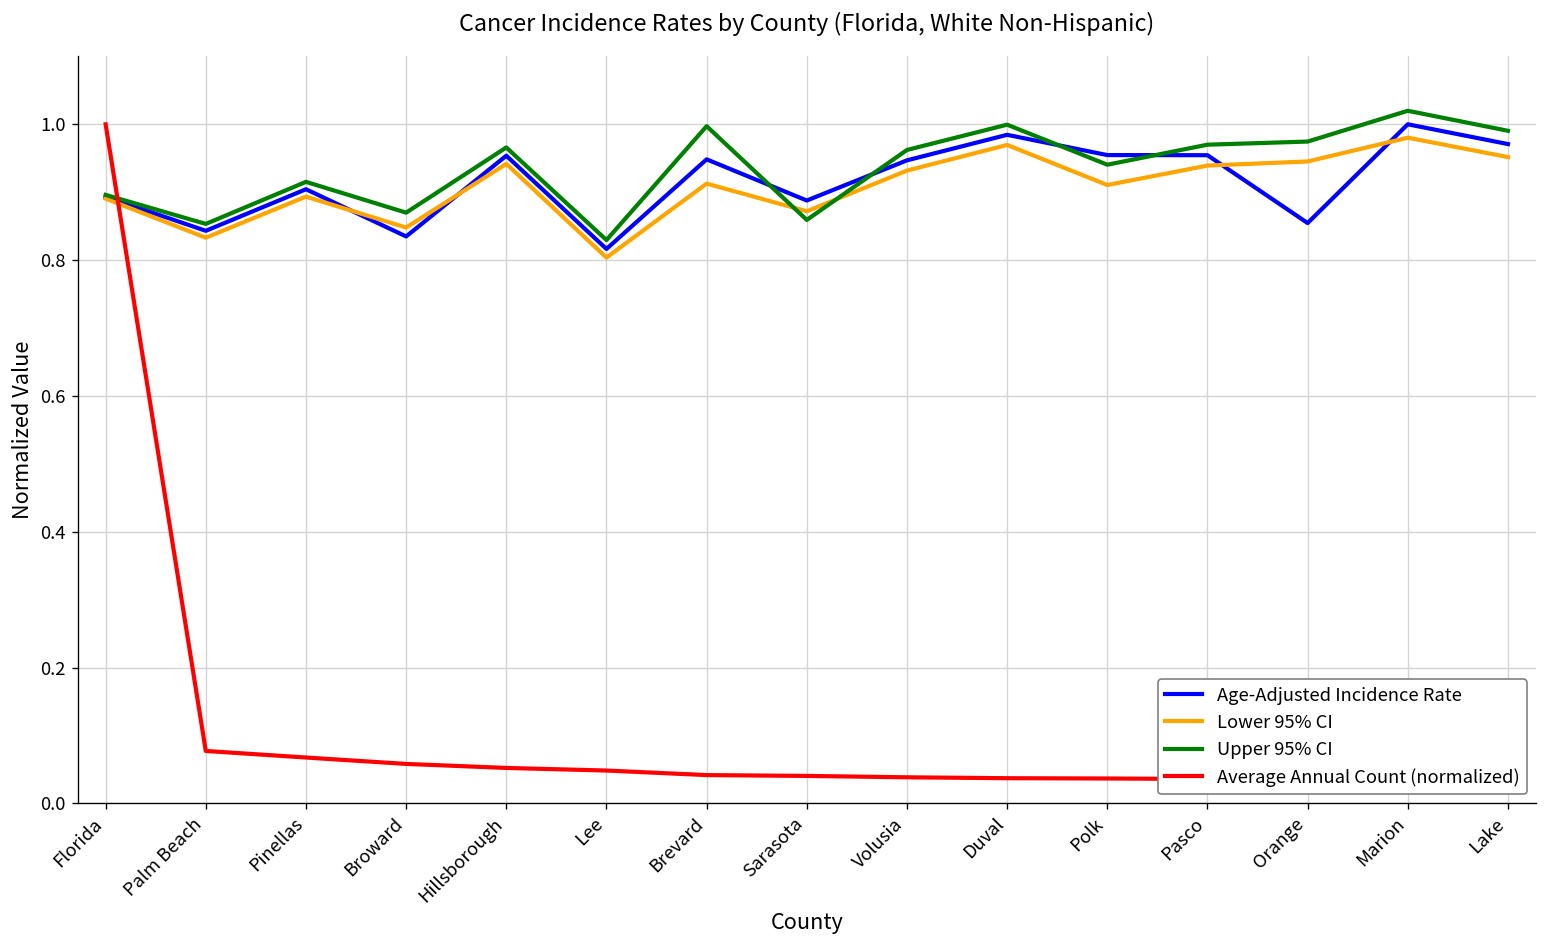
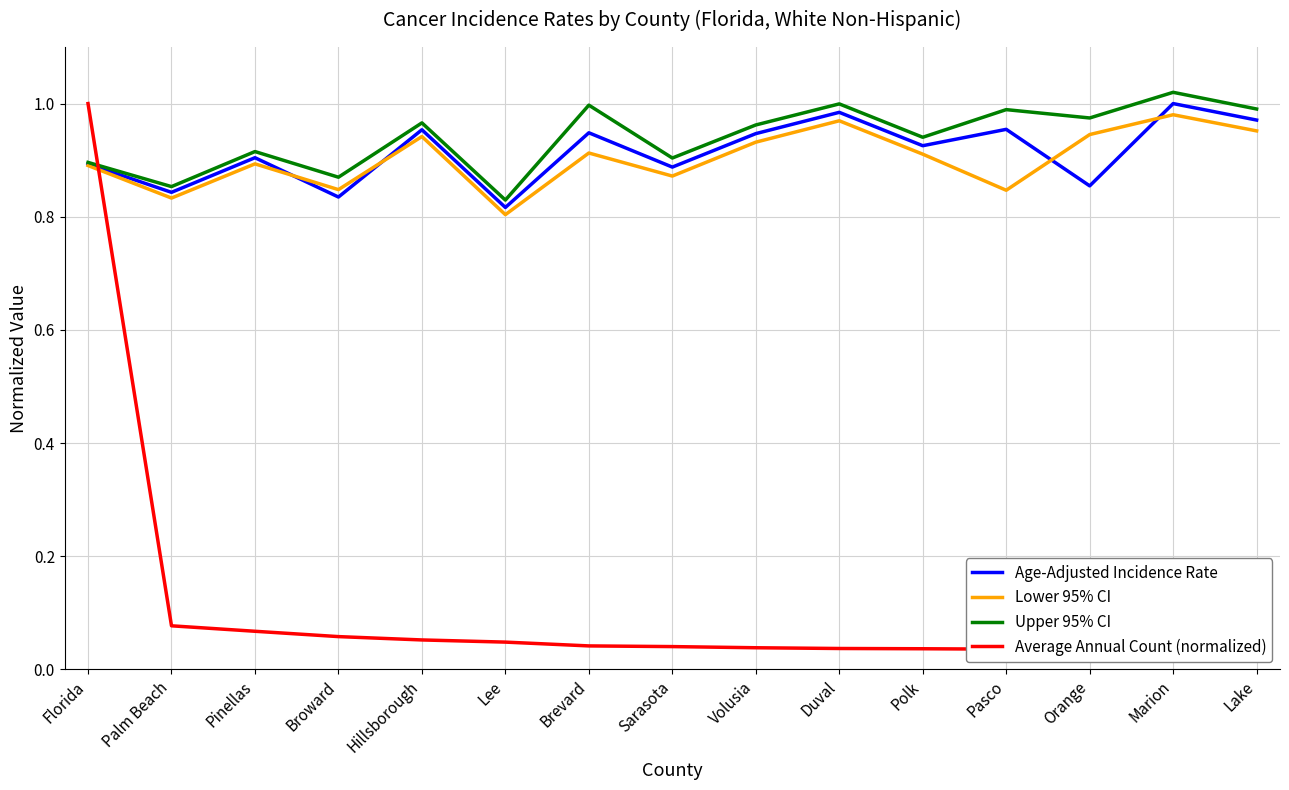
Upper 95% CI, Sarasota: 0.86 -> 0.90
Age-Adjusted Incidence Rate, Polk: 0.95 -> 0.93
Lower 95% CI, Pasco: 0.94 -> 0.85
Upper 95% CI, Pasco: 0.97 -> 0.99
